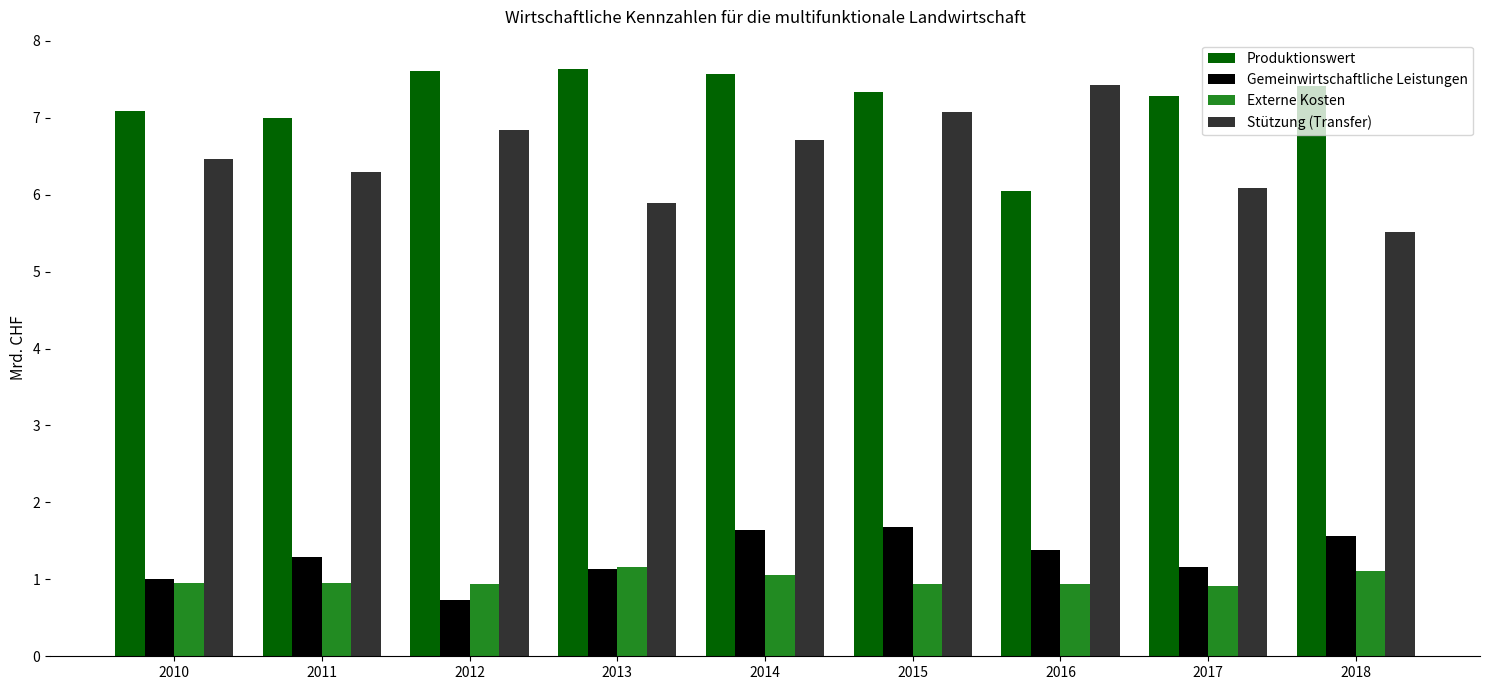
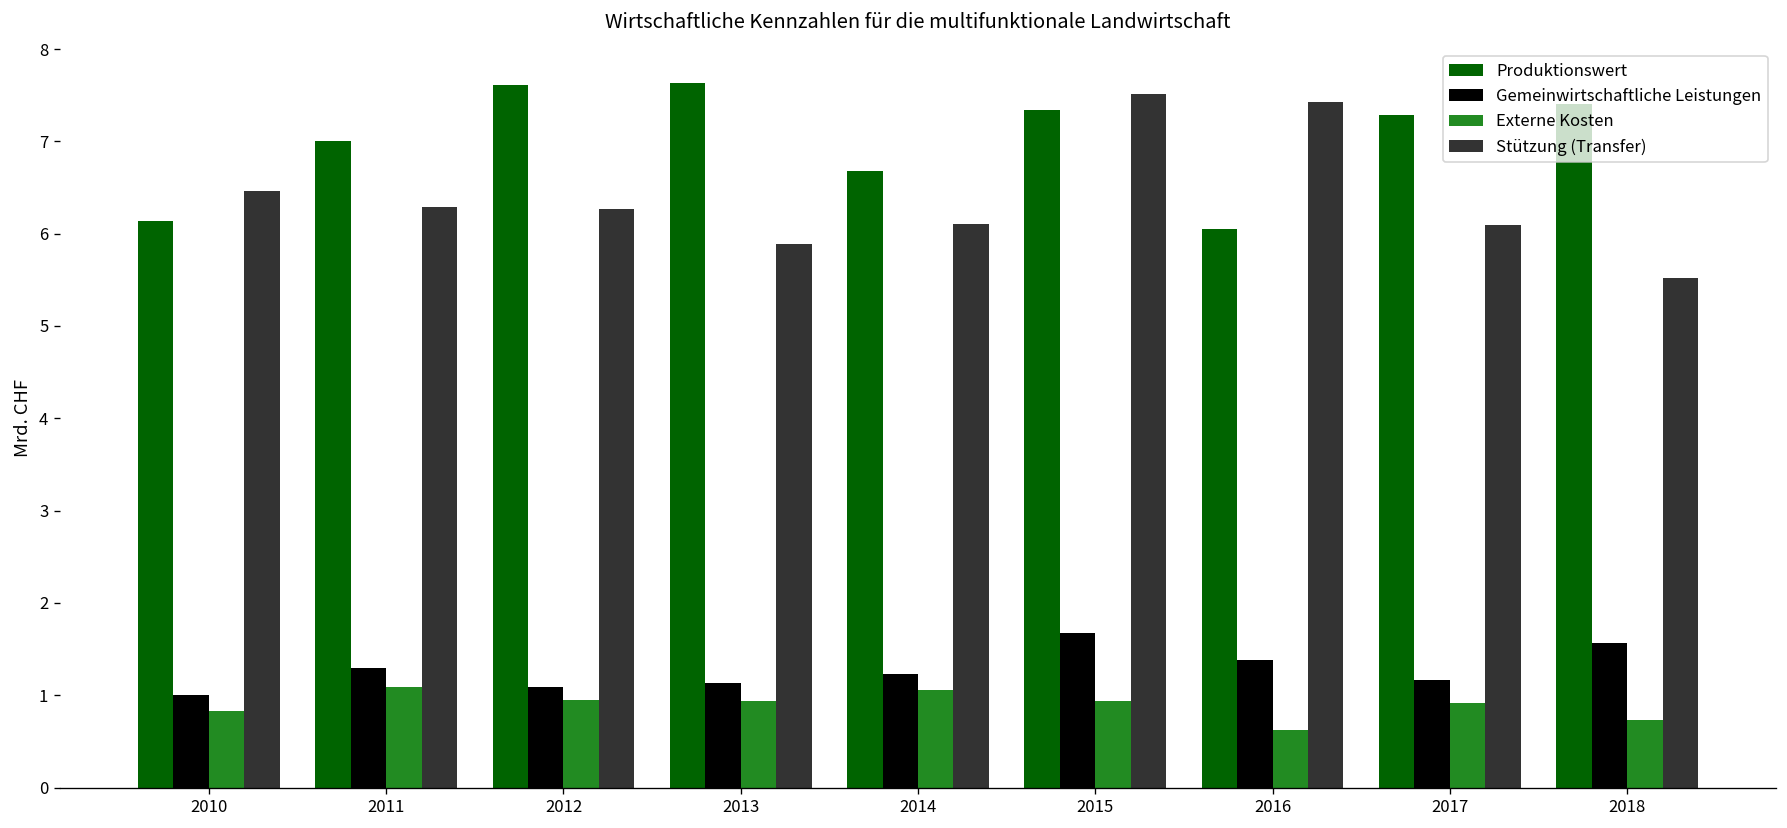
Produktionswert, 2010: 7.1 -> 6.1
Externe Kosten, 2010: 1.0 -> 0.8
Externe Kosten, 2011: 1.0 -> 1.1
Gemeinwirtschaftliche Leistungen, 2012: 0.7 -> 1.1
Stützung (Transfer), 2012: 6.8 -> 6.3
Externe Kosten, 2013: 1.2 -> 0.9
Produktionswert, 2014: 7.6 -> 6.7
Gemeinwirtschaftliche Leistungen, 2014: 1.6 -> 1.2
Stützung (Transfer), 2014: 6.7 -> 6.1
Stützung (Transfer), 2015: 7.1 -> 7.5
Externe Kosten, 2016: 0.9 -> 0.6
Externe Kosten, 2018: 1.1 -> 0.7
